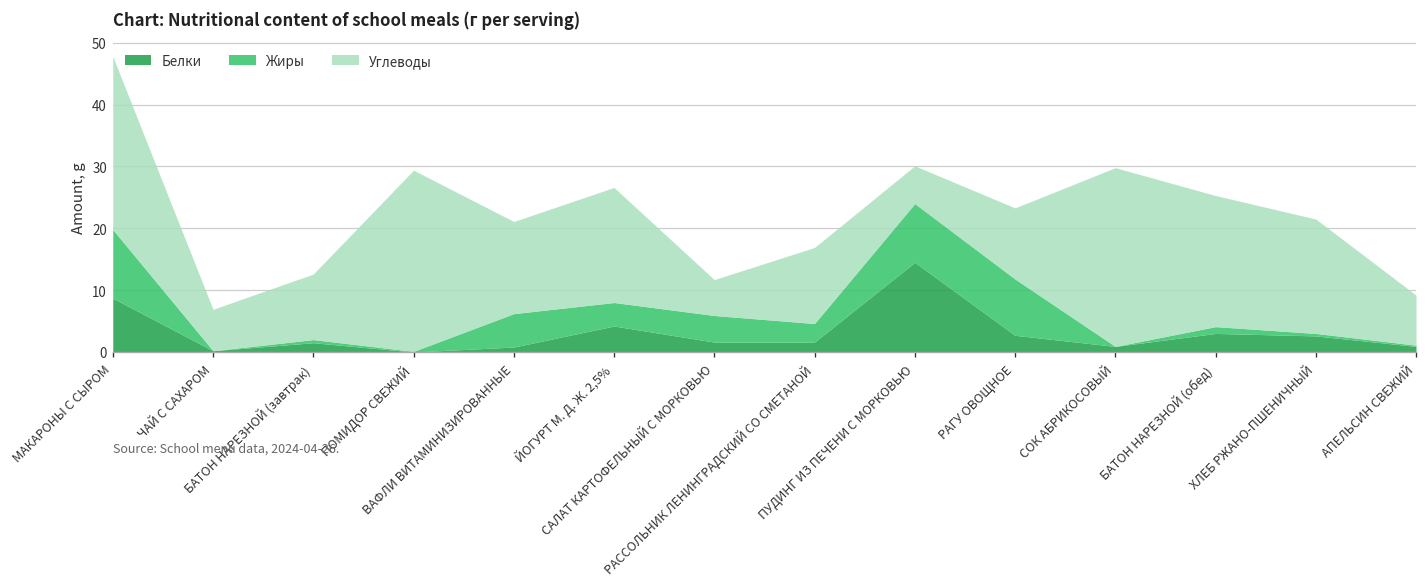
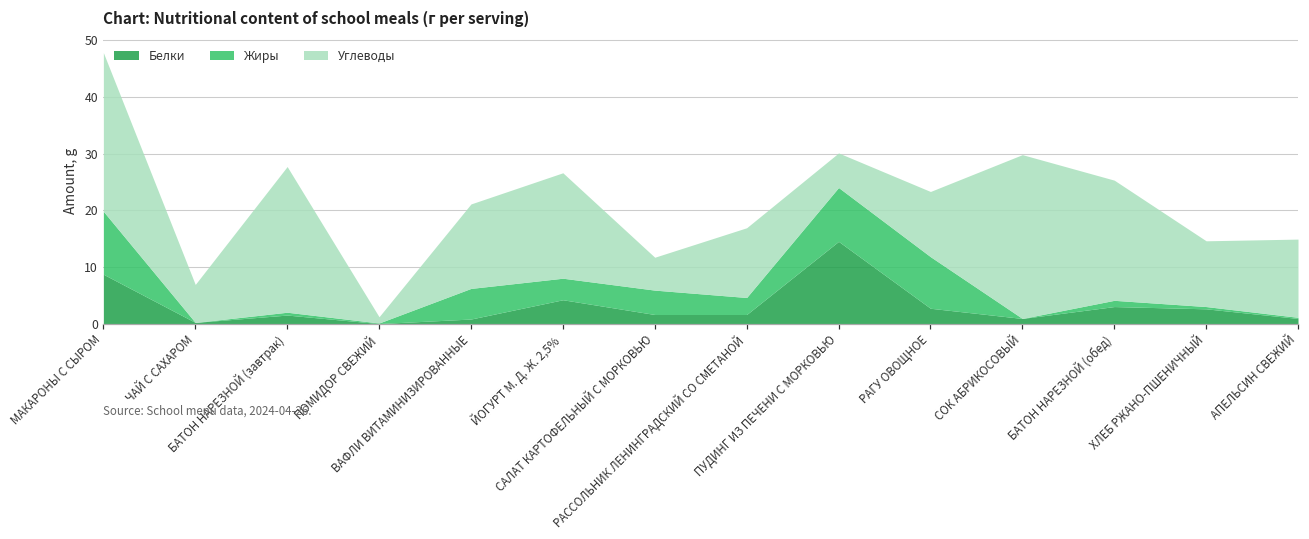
Углеводы, БАТОН НАРЕЗНОЙ (завтрак): 11 -> 26
Углеводы, ПОМИДОР СВЕЖИЙ: 29 -> 1
Углеводы, ХЛЕБ РЖАНО-ПШЕНИЧНЫЙ: 19 -> 12
Углеводы, АПЕЛЬСИН СВЕЖИЙ: 8 -> 14
